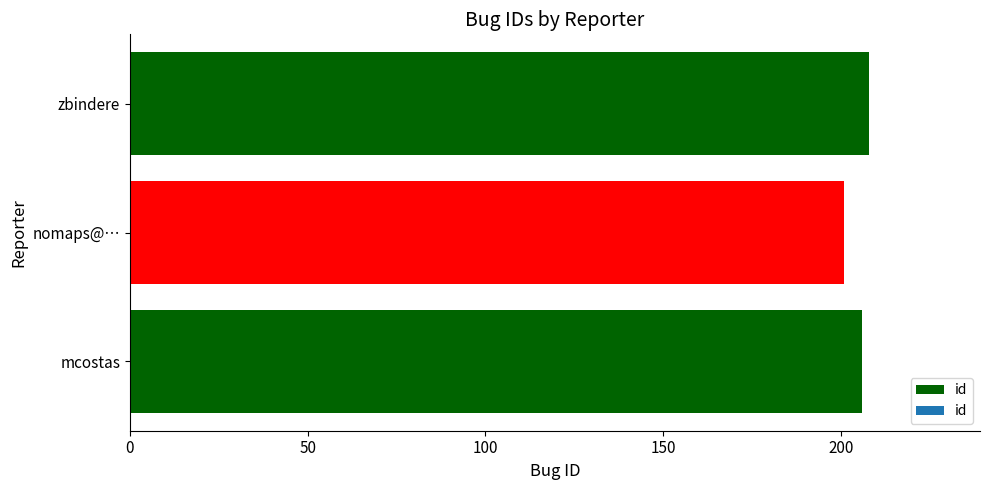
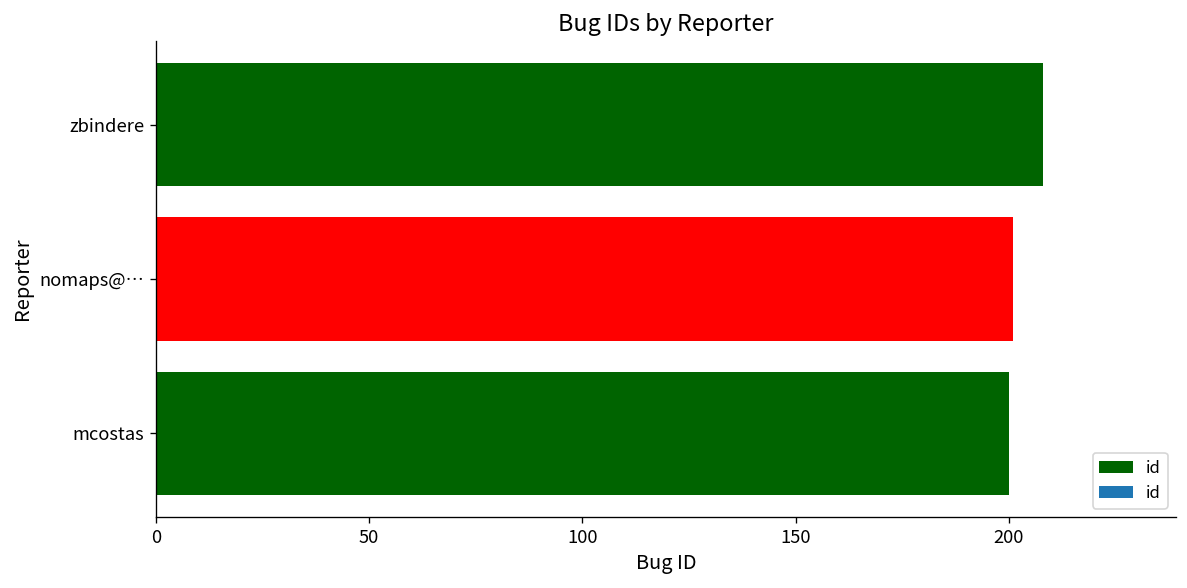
mcostas: 206 -> 200
